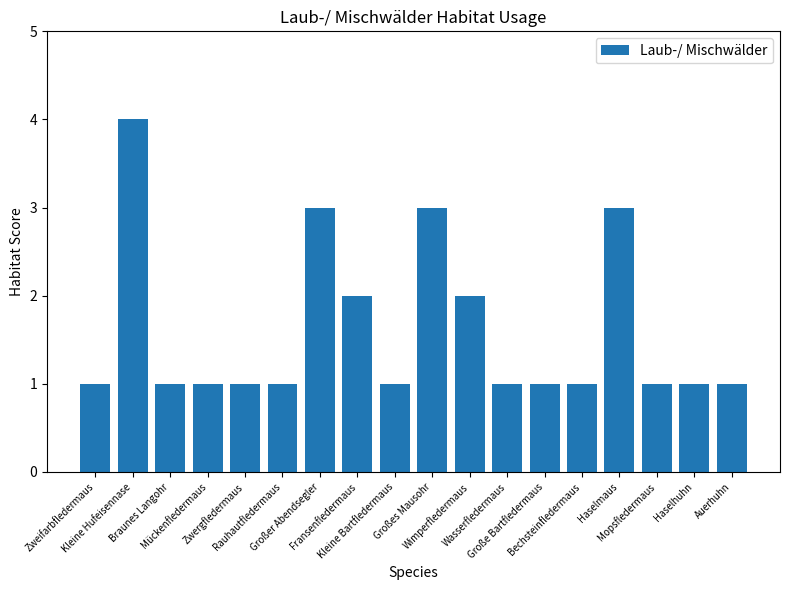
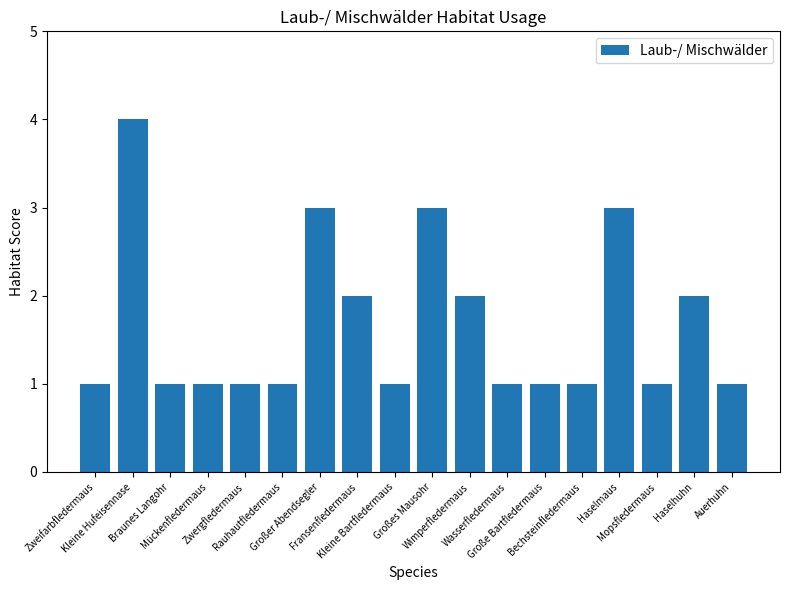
Haselhuhn: 1 -> 2
